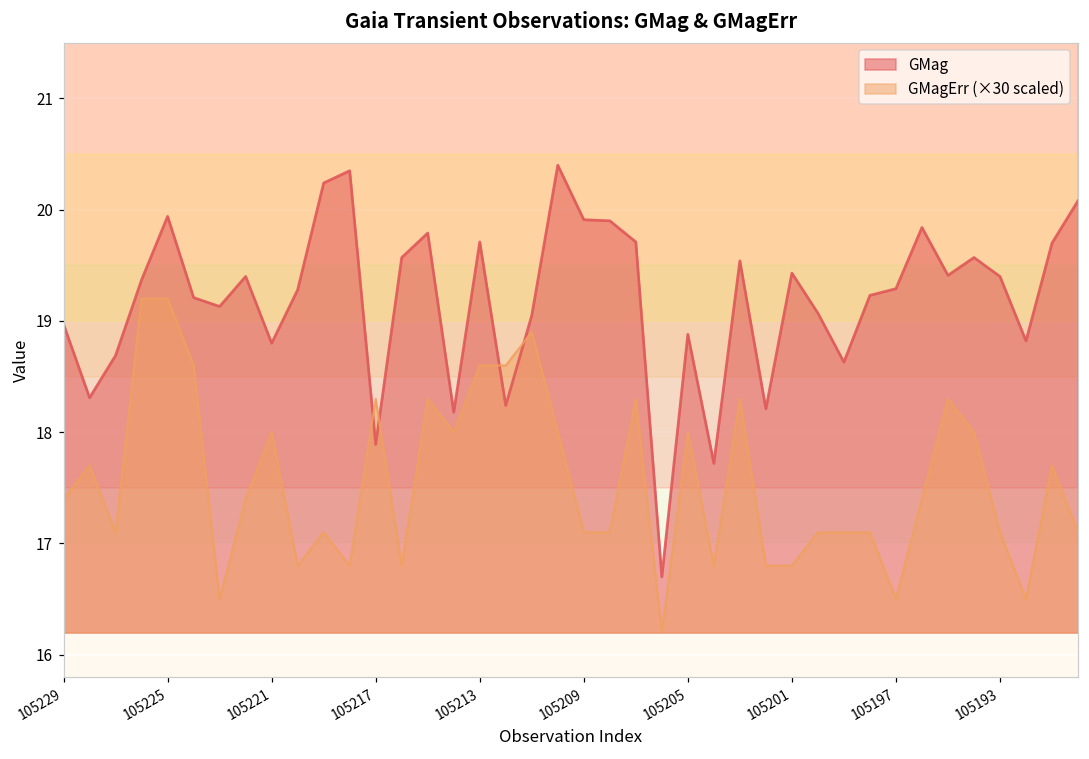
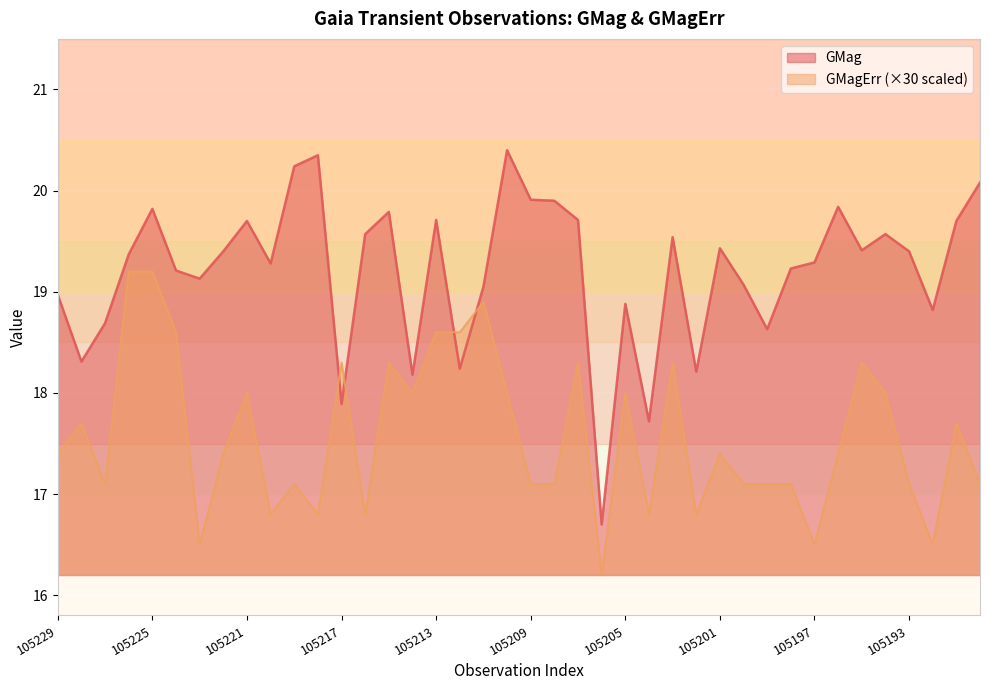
GMag, 105225: 19.94 -> 19.82
GMag, 105221: 18.8 -> 19.7
GMagErr (×30 scaled), 105201: 16.80 -> 17.40
